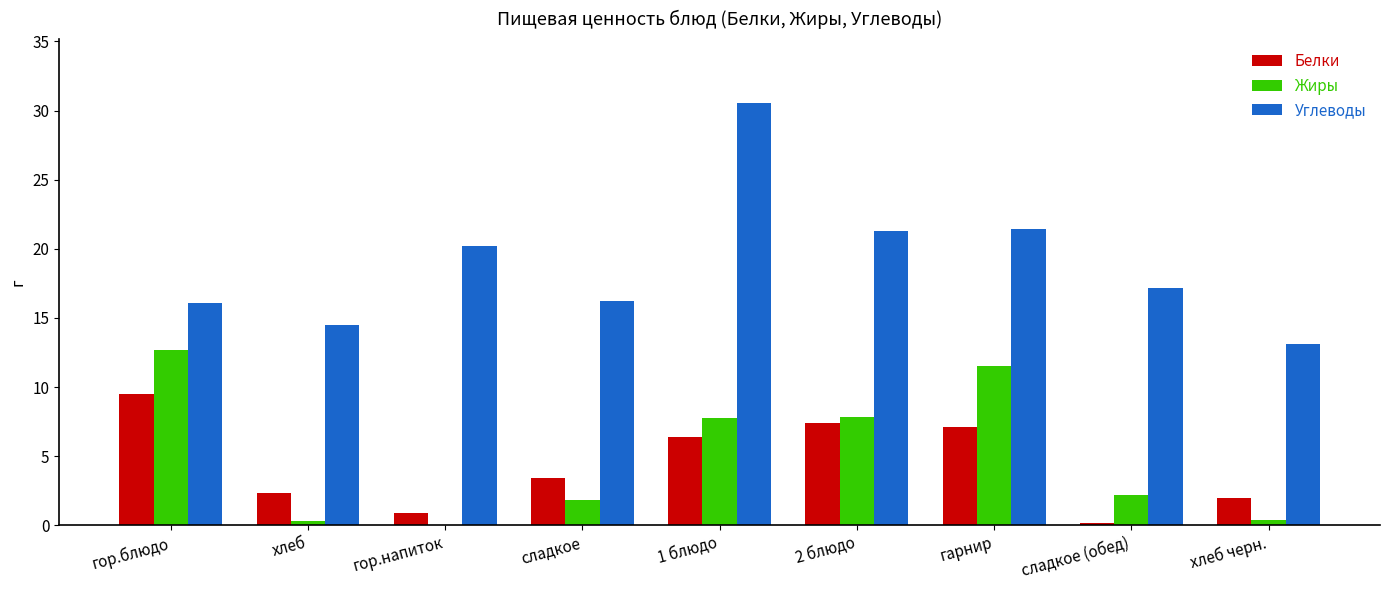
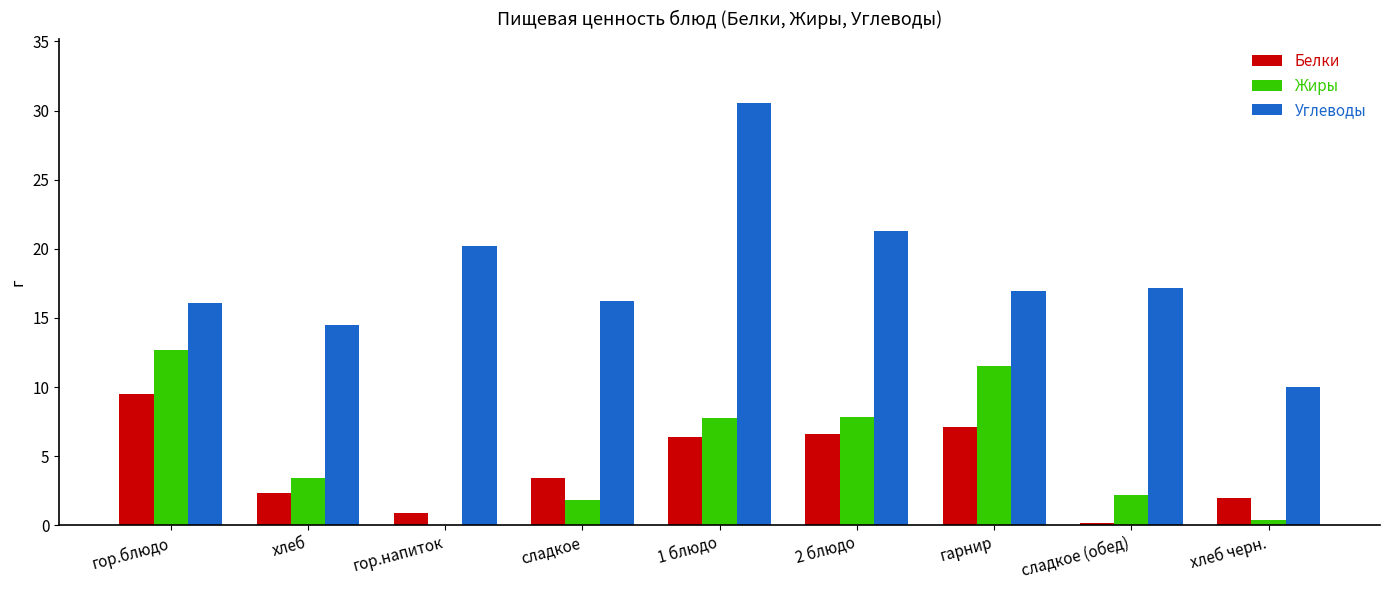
Жиры, хлеб: 0.3 -> 3.4
Белки, 2 блюдо: 7.4 -> 6.6
Углеводы, гарнир: 21.4 -> 16.9
Углеводы, хлеб черн.: 13.1 -> 10.0
